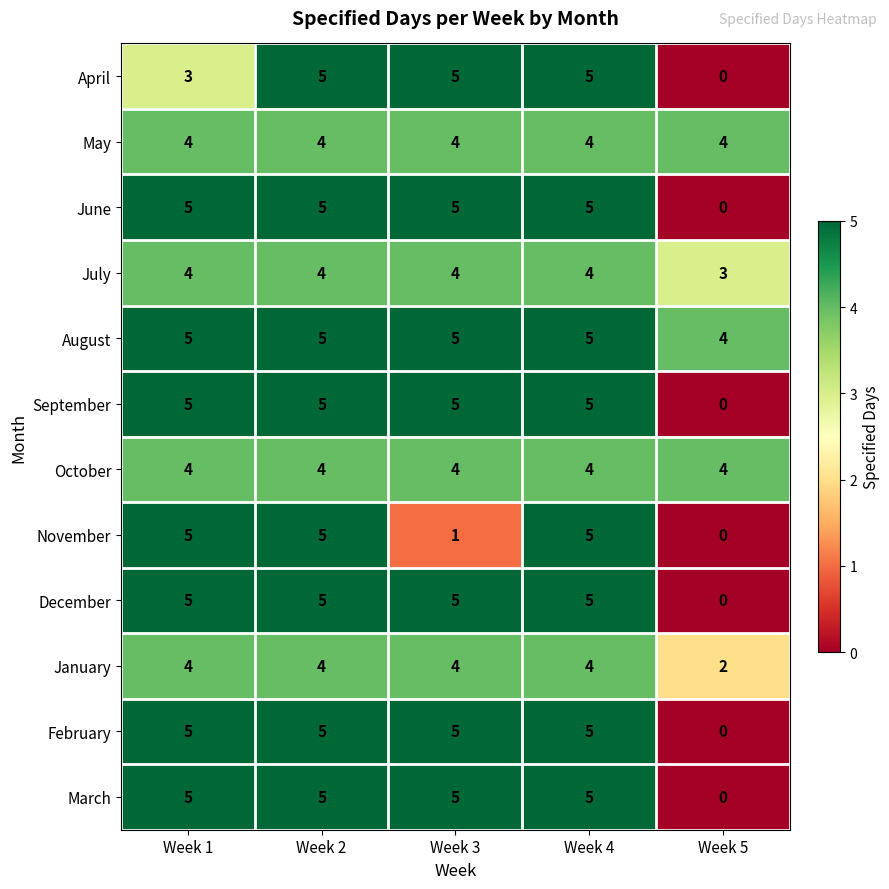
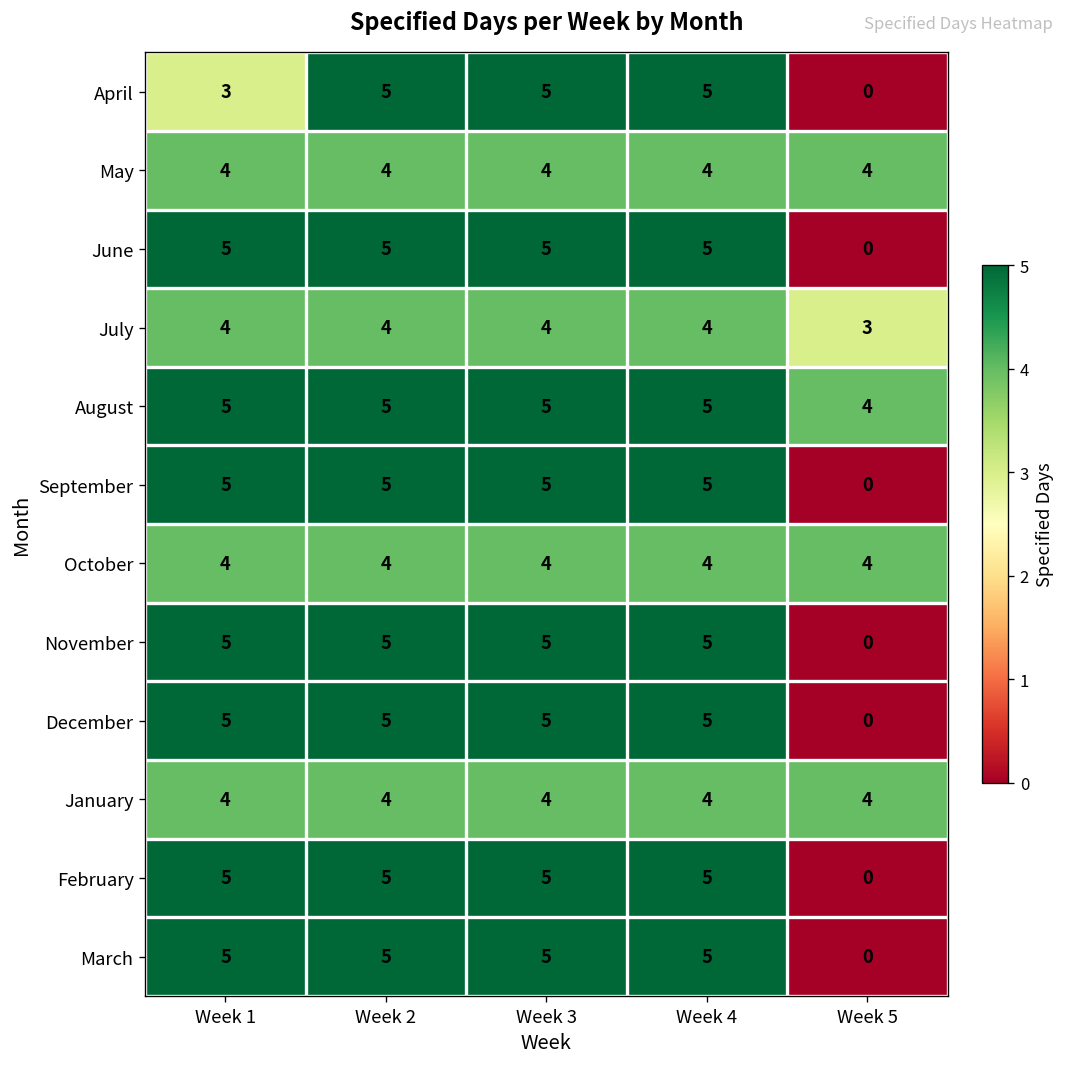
November, Week 3: 1 -> 5
January, Week 5: 2 -> 4
